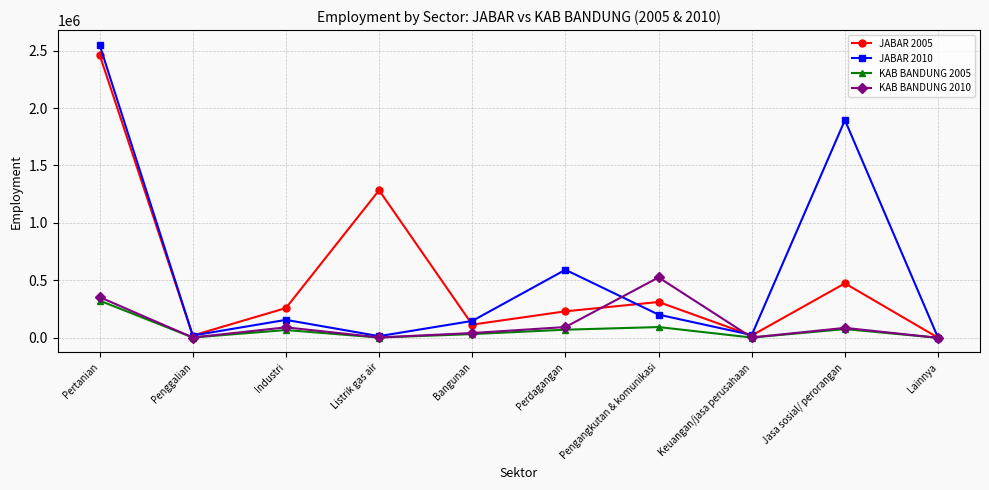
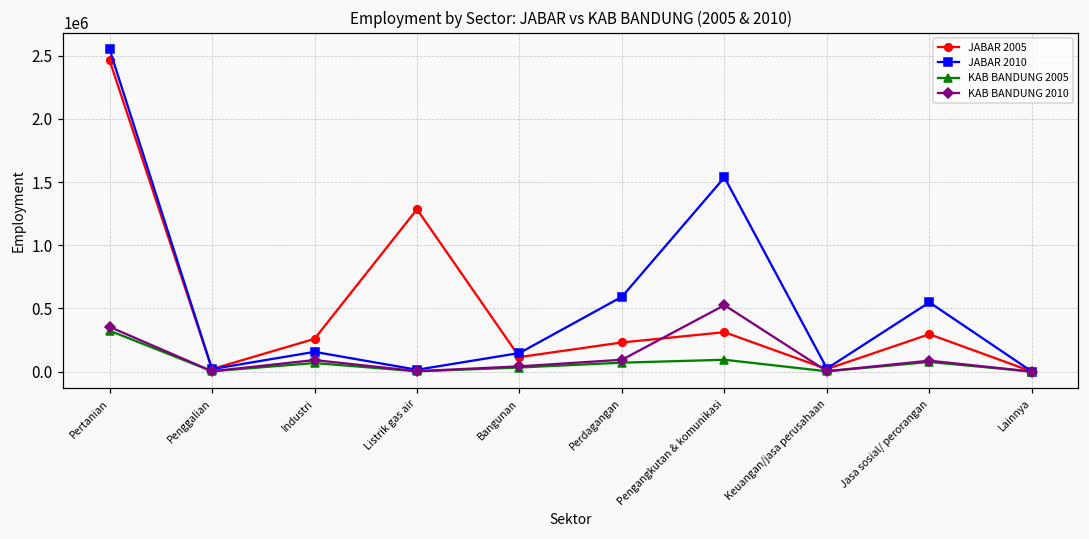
JABAR 2010, Pengangkutan & komunikasi: 200000 -> 1540000
JABAR 2005, Jasa sosial/ perorangan: 470000 -> 300000
JABAR 2010, Jasa sosial/ perorangan: 1890000 -> 550000
